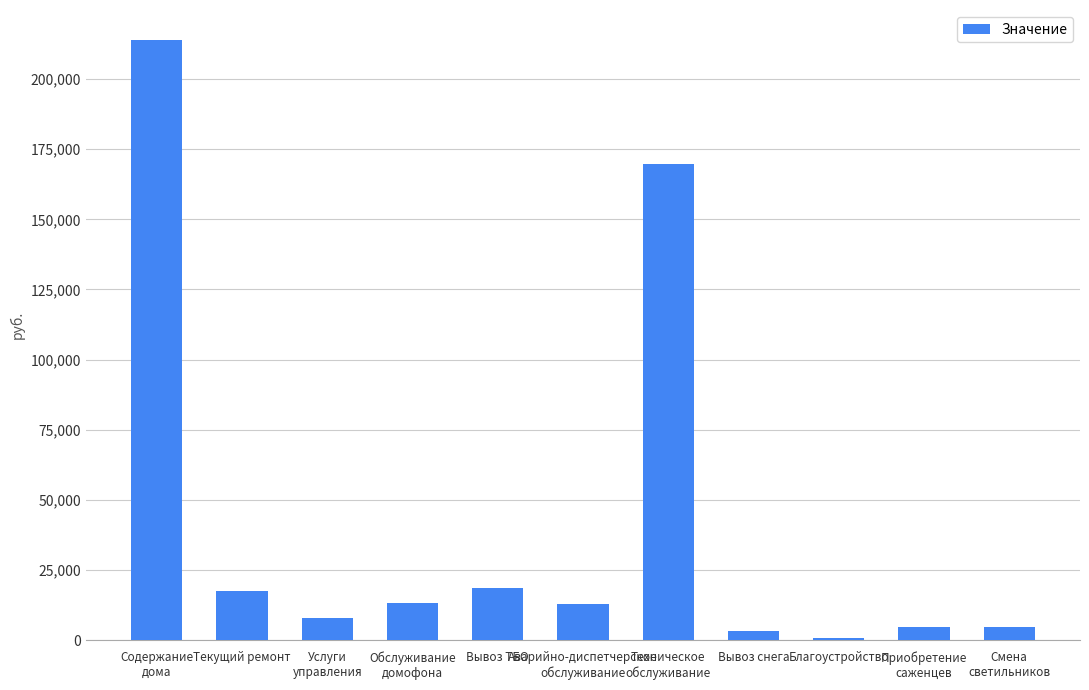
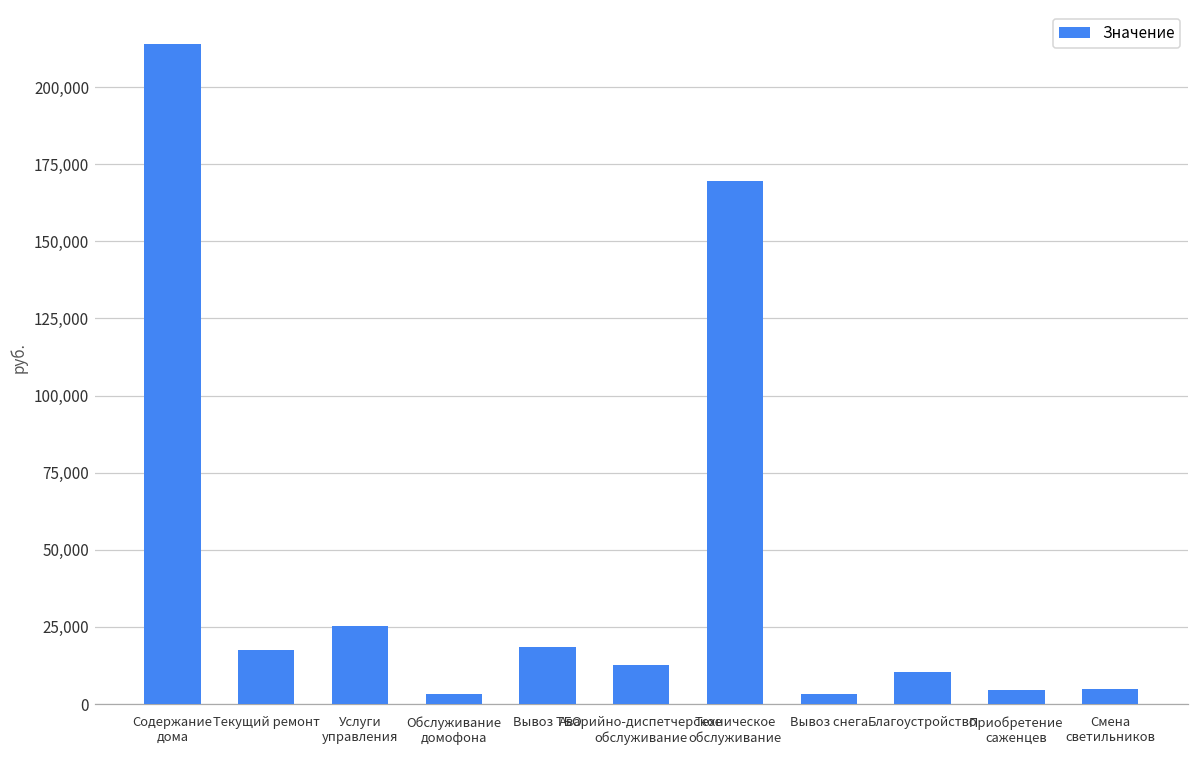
Услуги управления: 8,000 -> 25,000
Обслуживание домофона: 13,000 -> 3,000
Благоустройство: 1,000 -> 10,000
